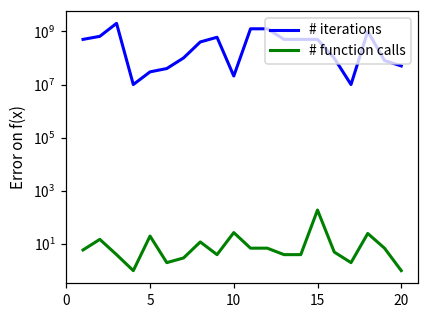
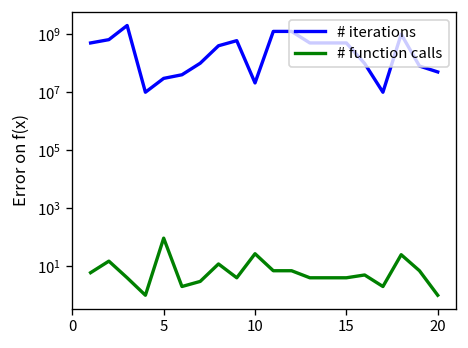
# function calls, 5: 20 -> 90
# function calls, 15: 200 -> 4
